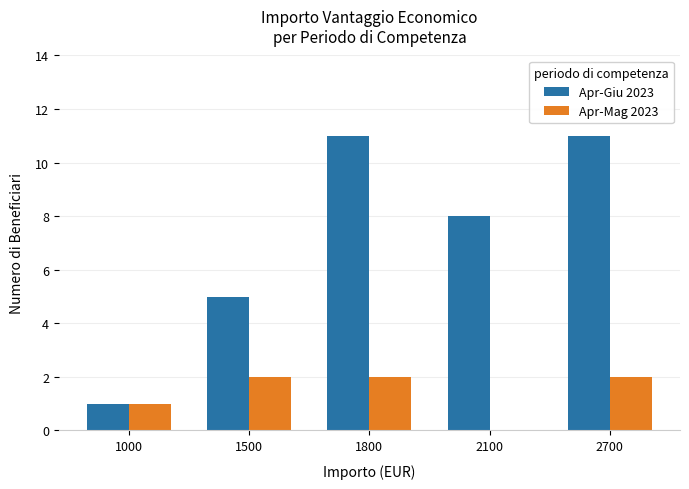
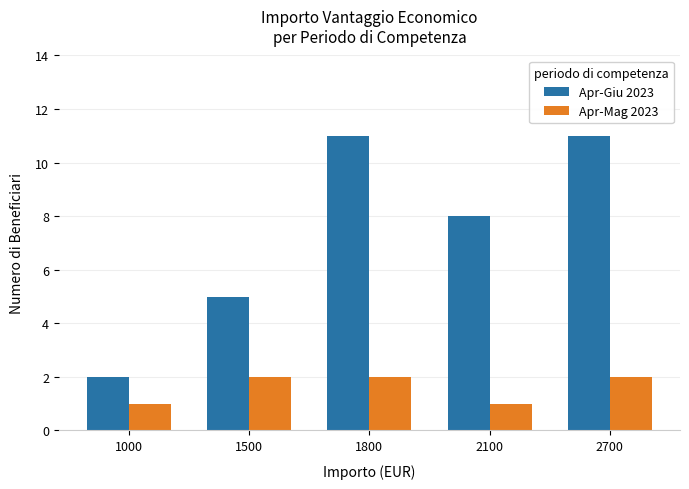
Apr-Giu 2023, 1000: 1 -> 2
Apr-Mag 2023, 2100: 0 -> 1
